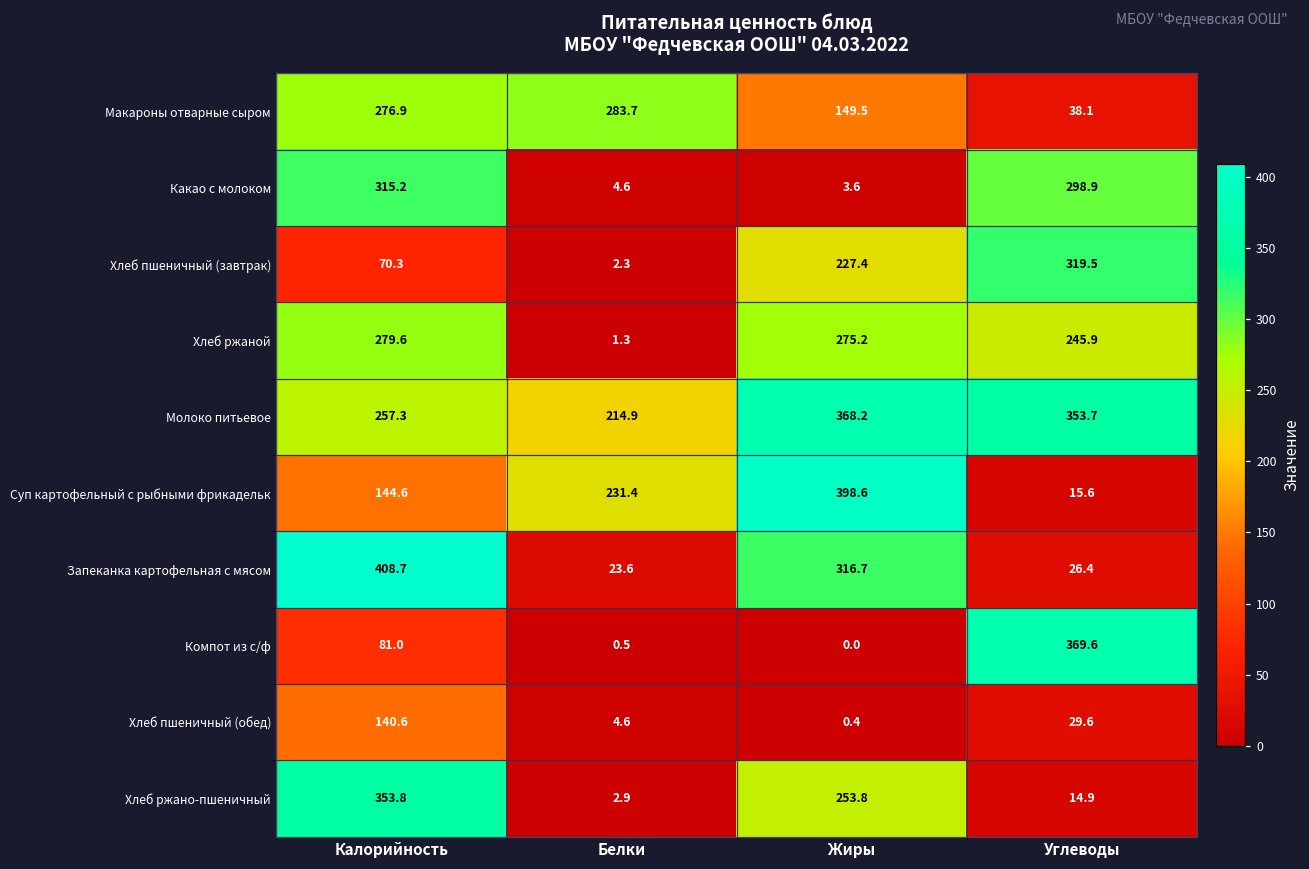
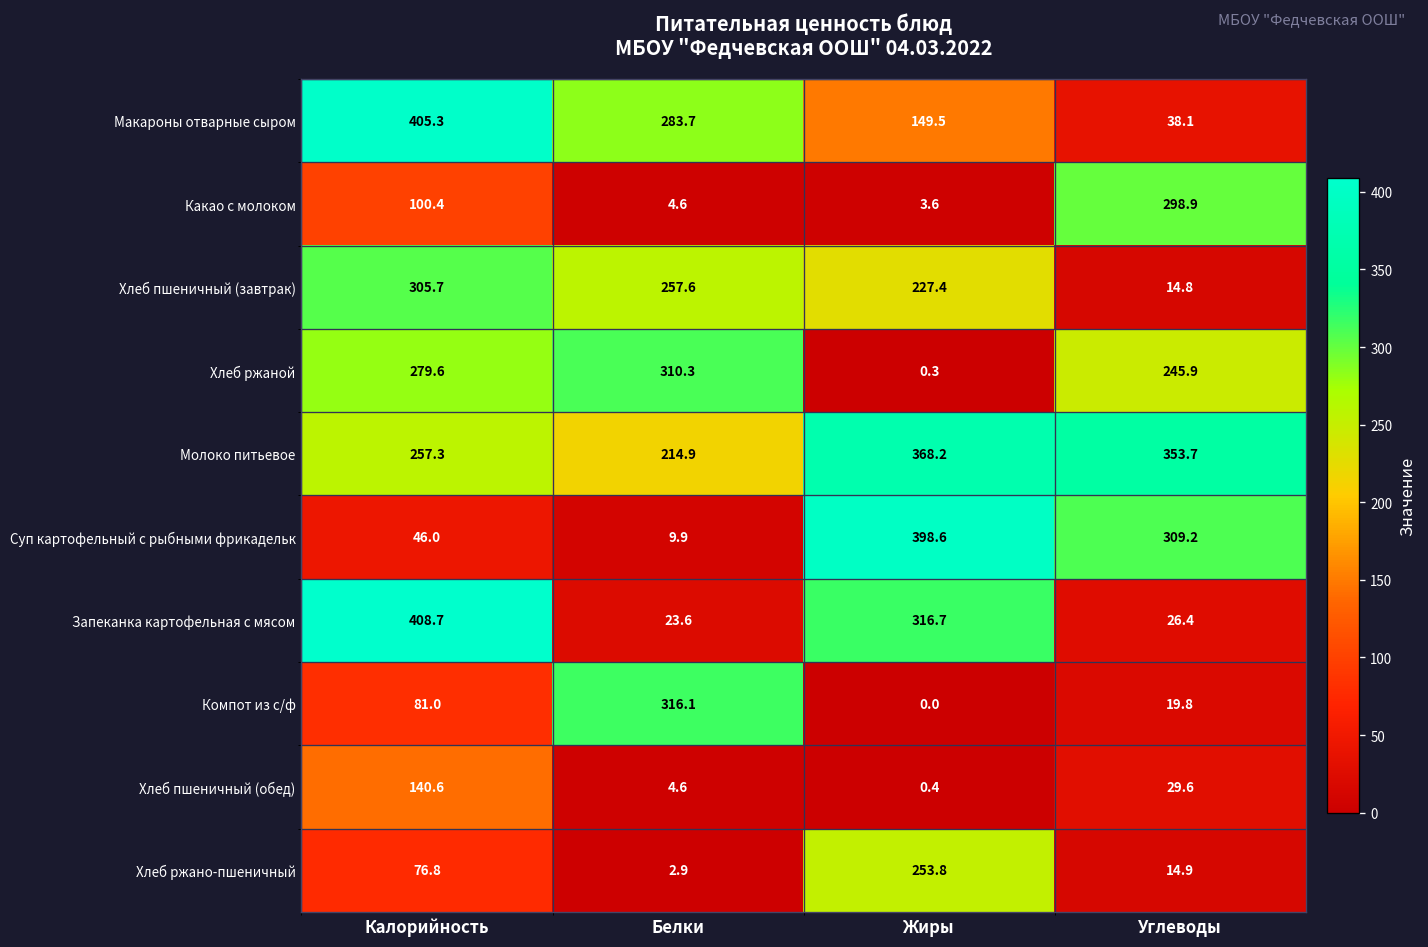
Макароны отварные сыром, Калорийность: 276.9 -> 405.3
Какао с молоком, Калорийность: 315.2 -> 100.4
Хлеб пшеничный (завтрак), Калорийность: 70.3 -> 305.7
Хлеб пшеничный (завтрак), Белки: 2.3 -> 257.6
Хлеб пшеничный (завтрак), Углеводы: 319.5 -> 14.8
Хлеб ржаной, Белки: 1.3 -> 310.3
Хлеб ржаной, Жиры: 275.2 -> 0.3
Суп картофельный с рыбными фрикадельк, Калорийность: 144.6 -> 46.0
Суп картофельный с рыбными фрикадельк, Белки: 231.4 -> 9.9
Суп картофельный с рыбными фрикадельк, Углеводы: 15.6 -> 309.2
Компот из с/ф, Белки: 0.5 -> 316.1
Компот из с/ф, Углеводы: 369.6 -> 19.8
Хлеб ржано-пшеничный, Калорийность: 353.8 -> 76.8
